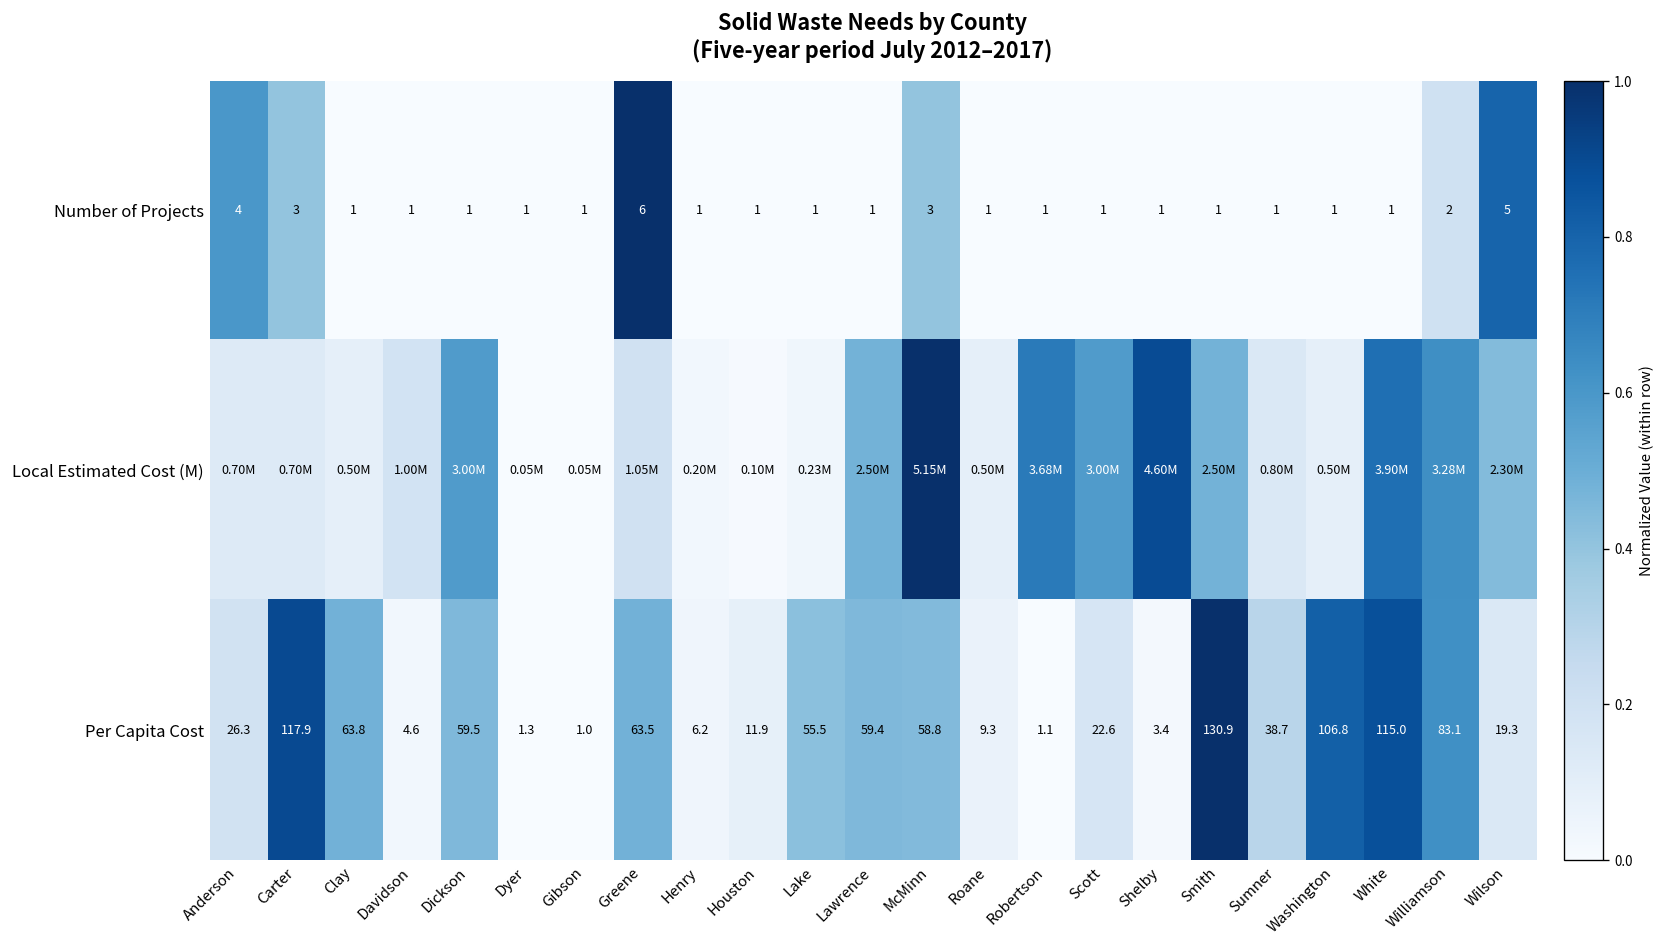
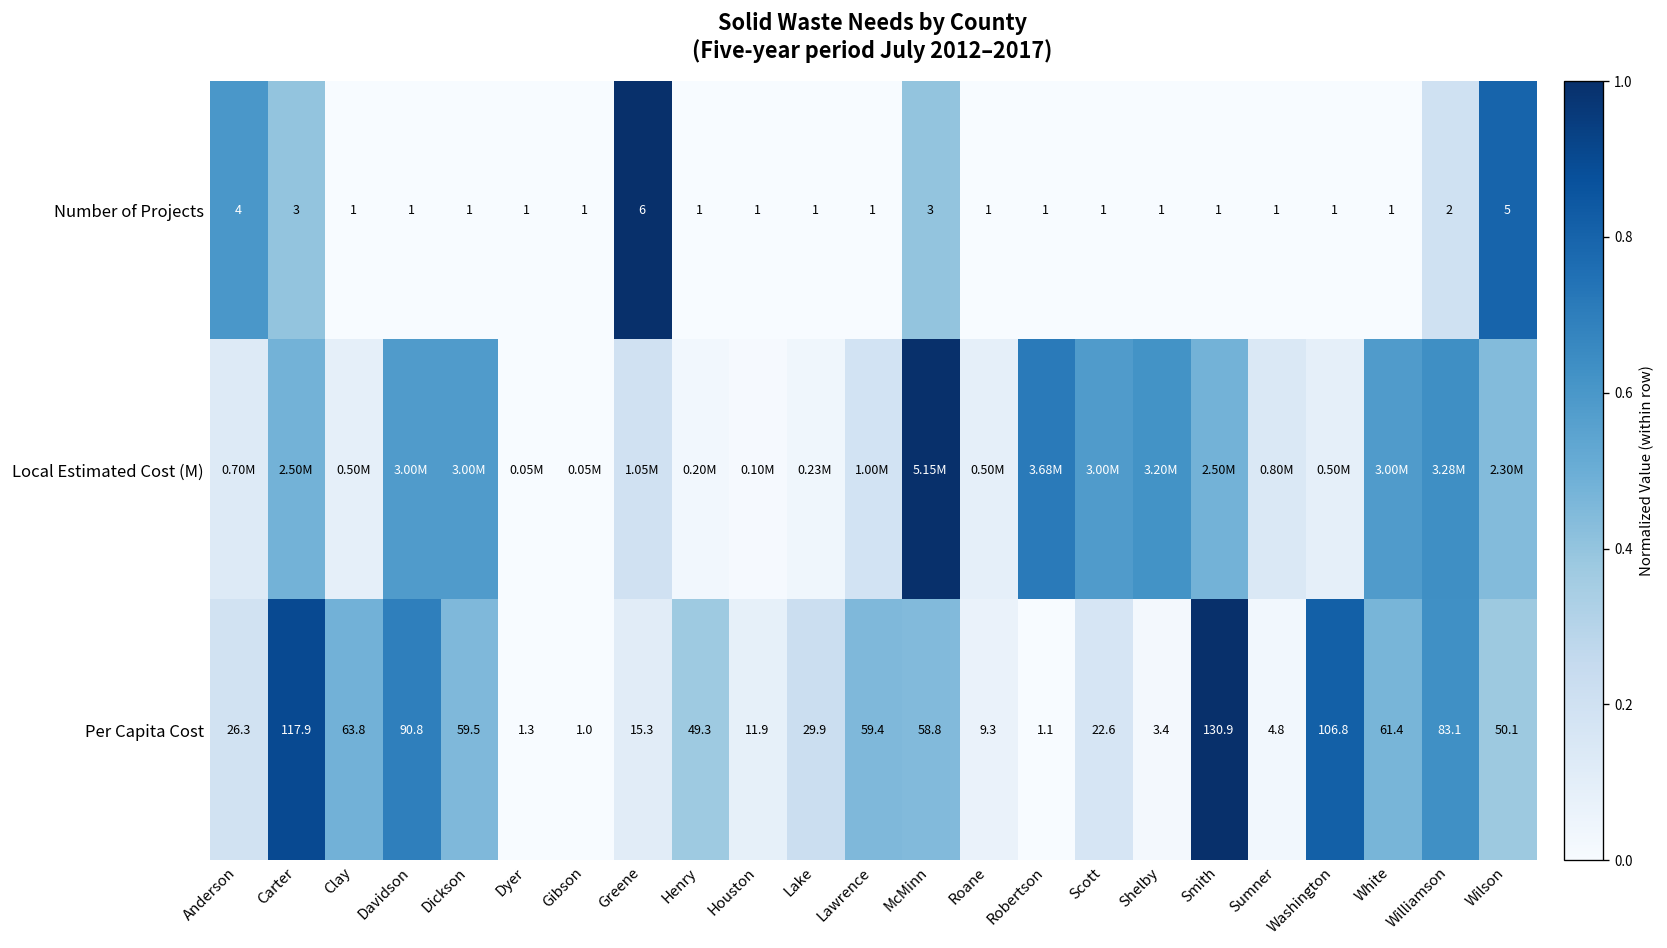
Local Estimated Cost (M), Carter: 0.70M -> 2.50M
Local Estimated Cost (M), Davidson: 1.00M -> 3.00M
Local Estimated Cost (M), Lawrence: 2.50M -> 1.00M
Local Estimated Cost (M), Shelby: 4.60M -> 3.20M
Local Estimated Cost (M), White: 3.90M -> 3.00M
Per Capita Cost, Davidson: 4.6 -> 90.8
Per Capita Cost, Greene: 63.5 -> 15.3
Per Capita Cost, Henry: 6.2 -> 49.3
Per Capita Cost, Lake: 55.5 -> 29.9
Per Capita Cost, Sumner: 38.7 -> 4.8
Per Capita Cost, White: 115.0 -> 61.4
Per Capita Cost, Wilson: 19.3 -> 50.1
